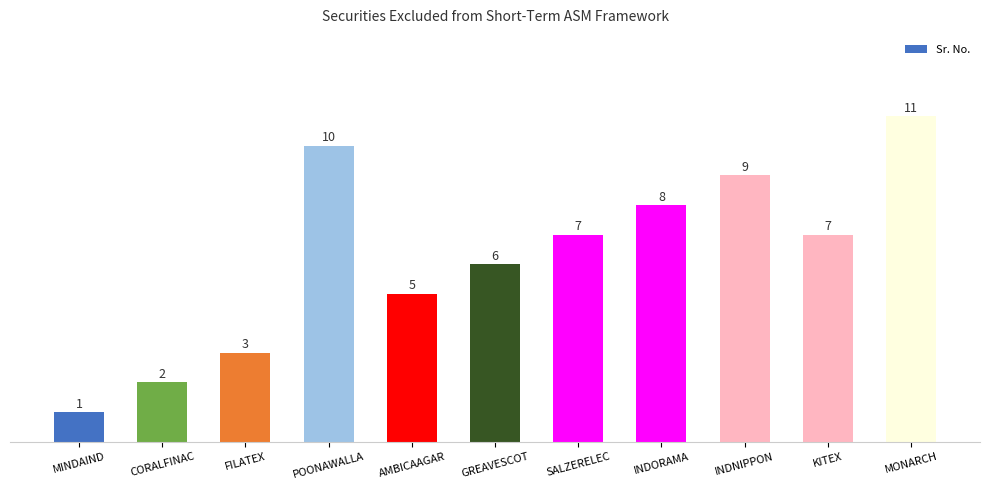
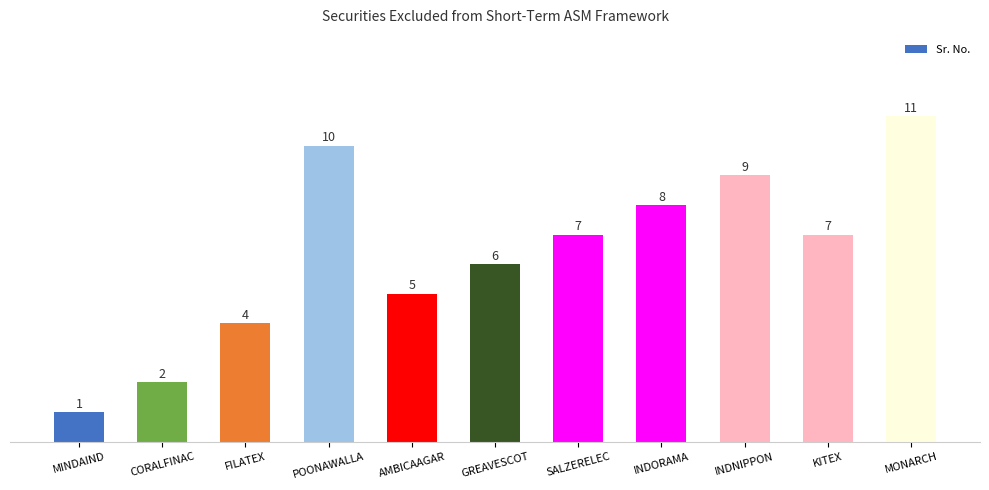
FILATEX: 3 -> 4
